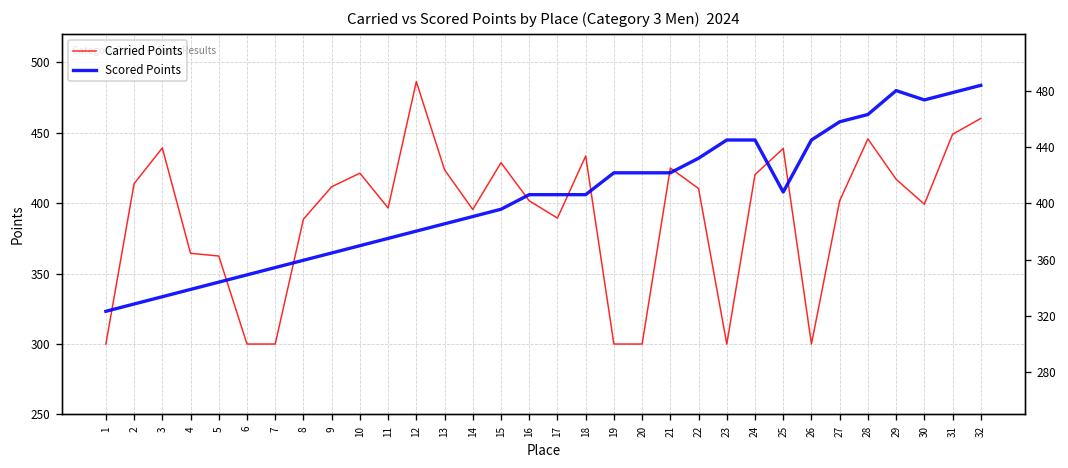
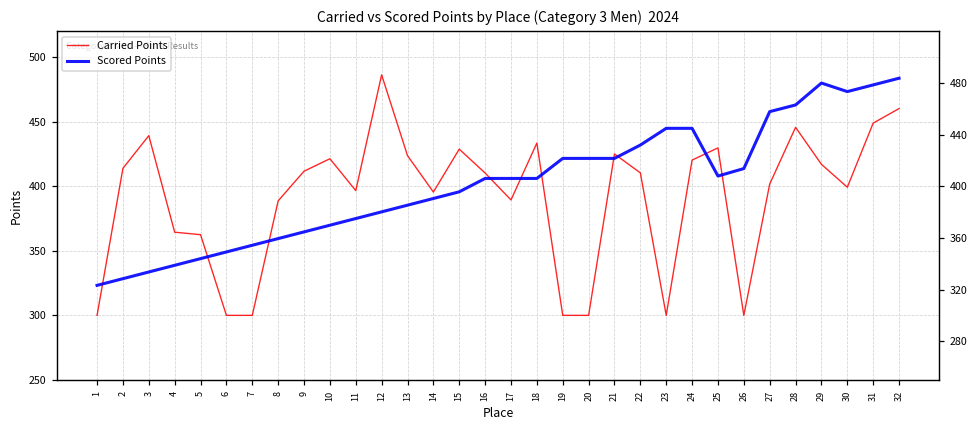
Carried Points, 16: 402 -> 410
Carried Points, 25: 439 -> 430
Scored Points, 26: 445 -> 414
